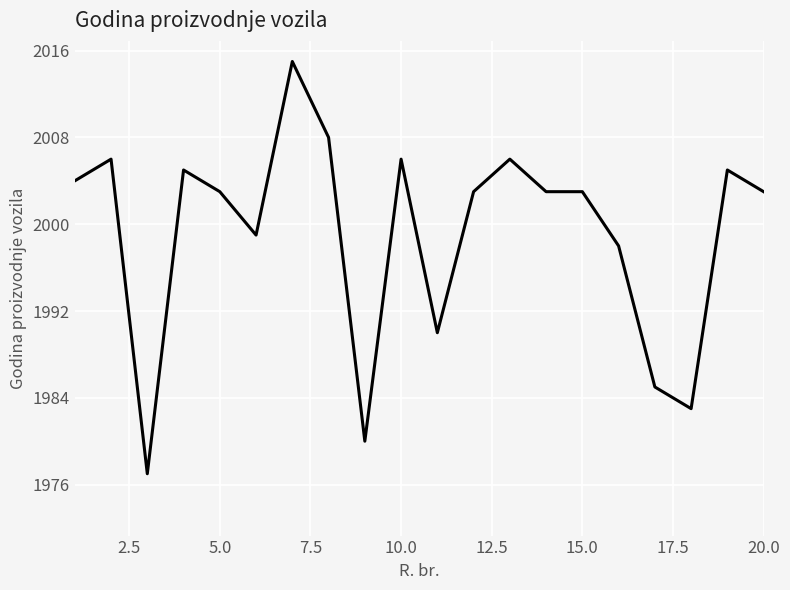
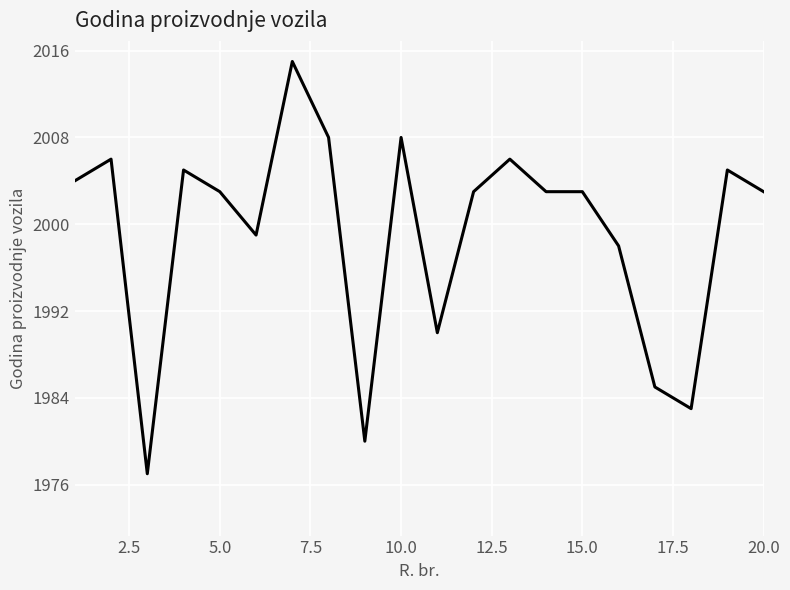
10.0: 2006 -> 2008
